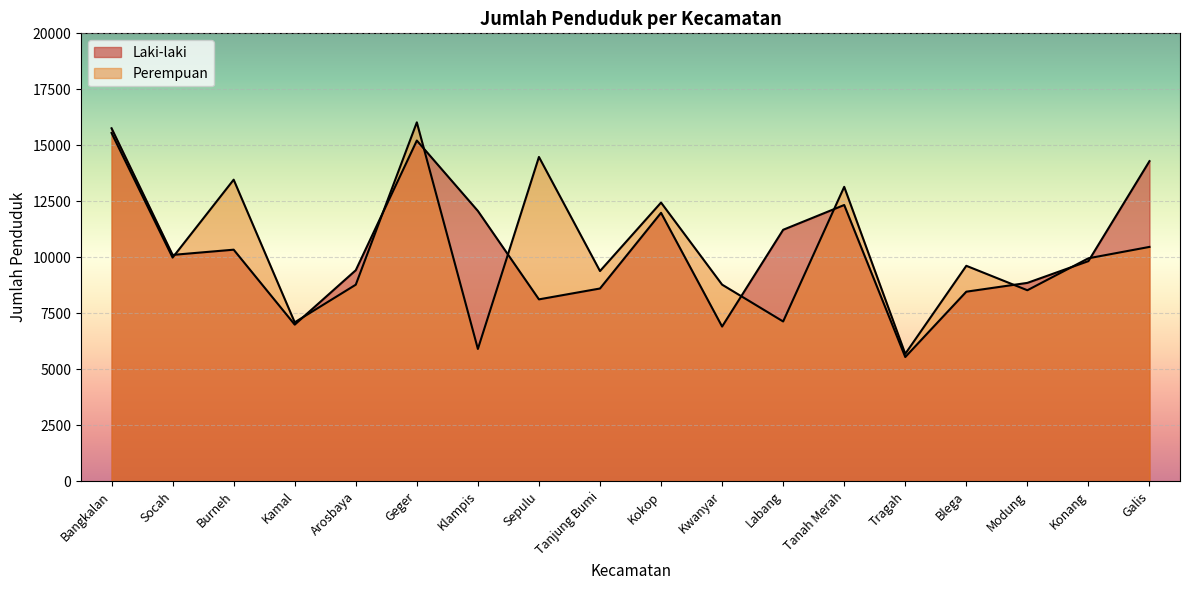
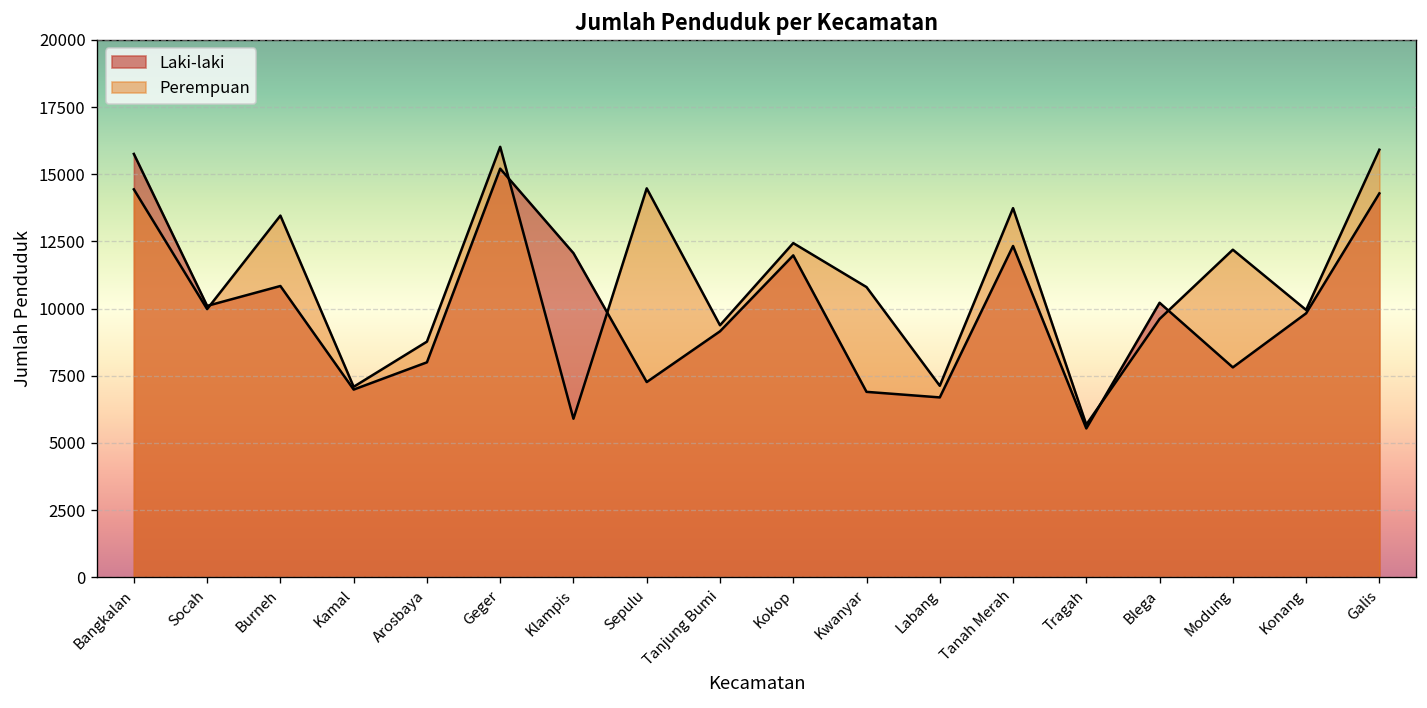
Perempuan, Bangkalan: 15500 -> 14400
Laki-laki, Burneh: 10300 -> 10800
Laki-laki, Arosbaya: 9400 -> 8000
Laki-laki, Sepulu: 8100 -> 7300
Laki-laki, Tanjung Bumi: 8600 -> 9200
Perempuan, Kwanyar: 8800 -> 10800
Laki-laki, Labang: 11200 -> 6700
Perempuan, Tanah Merah: 13100 -> 13700
Laki-laki, Blega: 8500 -> 10200
Laki-laki, Modung: 8900 -> 7800
Perempuan, Modung: 8500 -> 12200
Perempuan, Galis: 10500 -> 15900
